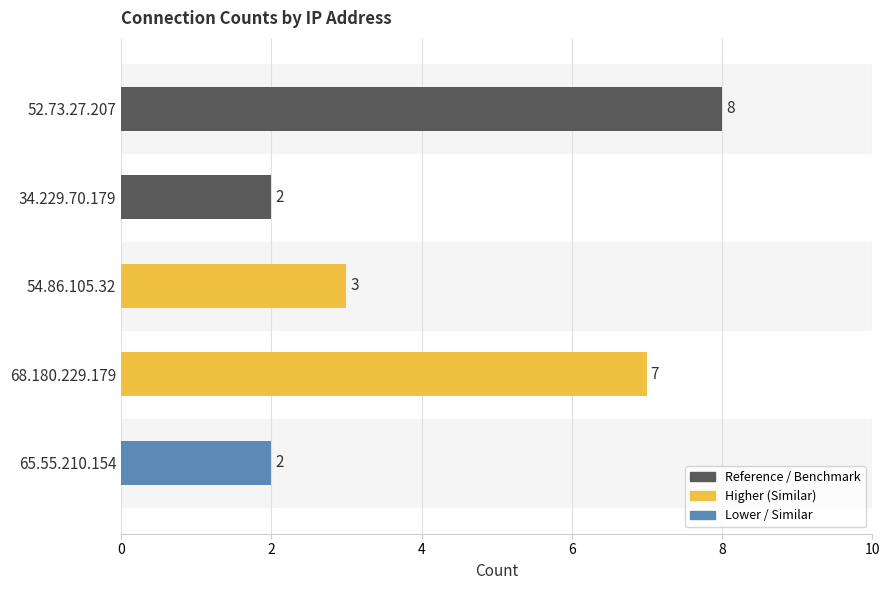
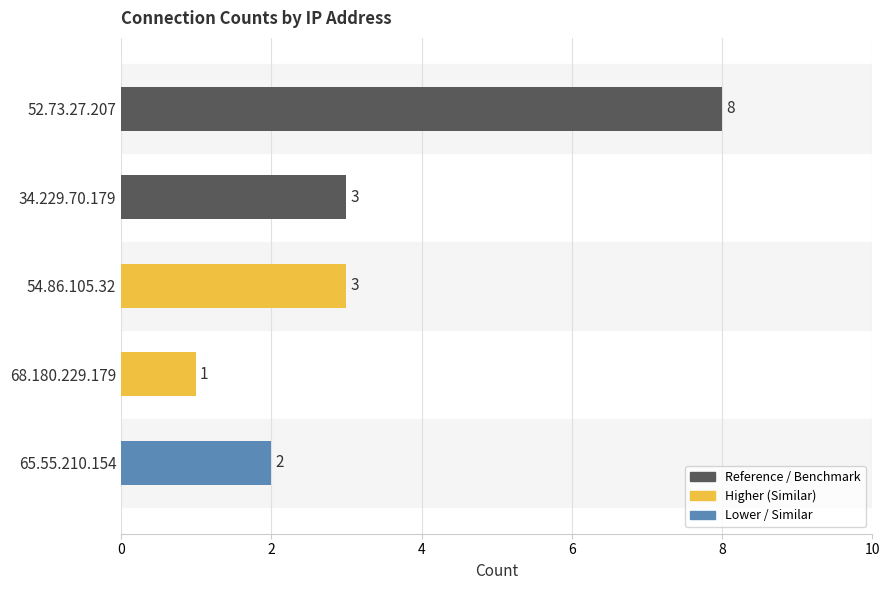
34.229.70.179: 2 -> 3
68.180.229.179: 7 -> 1
